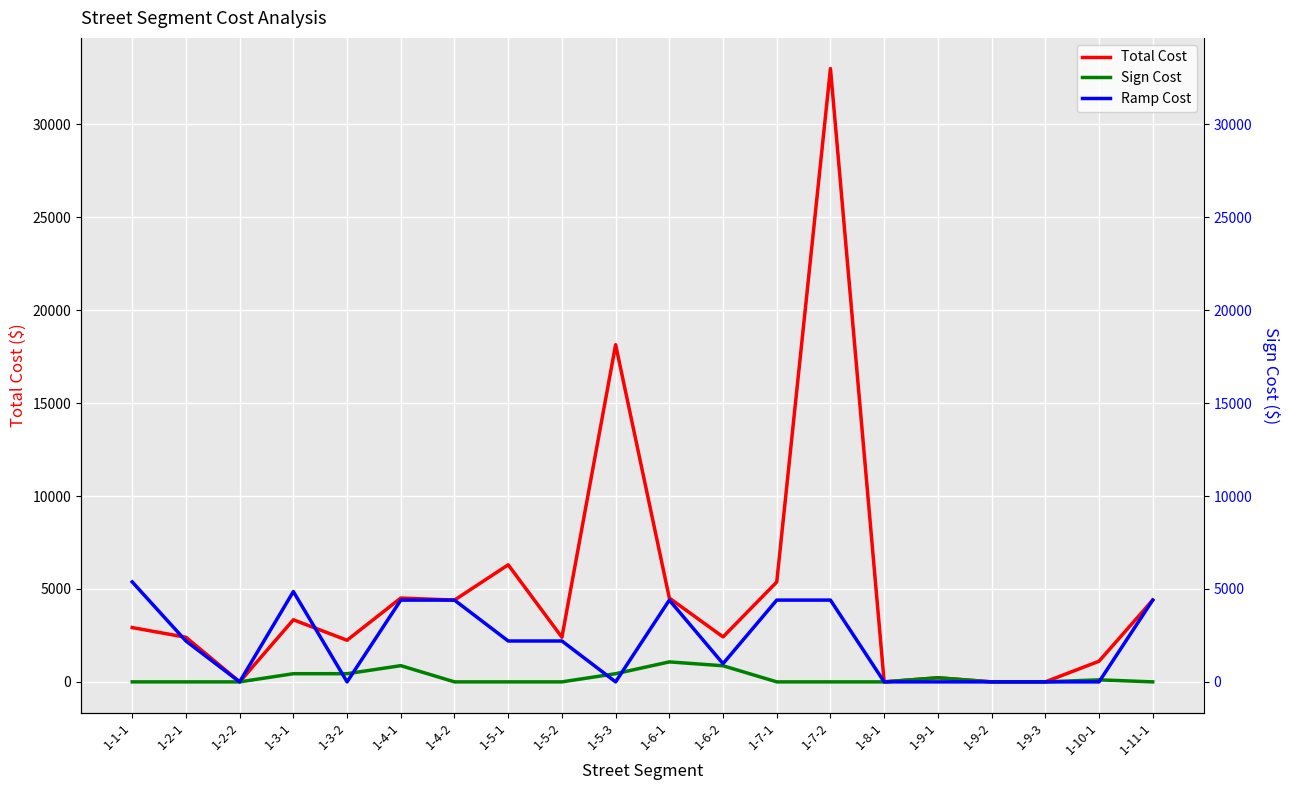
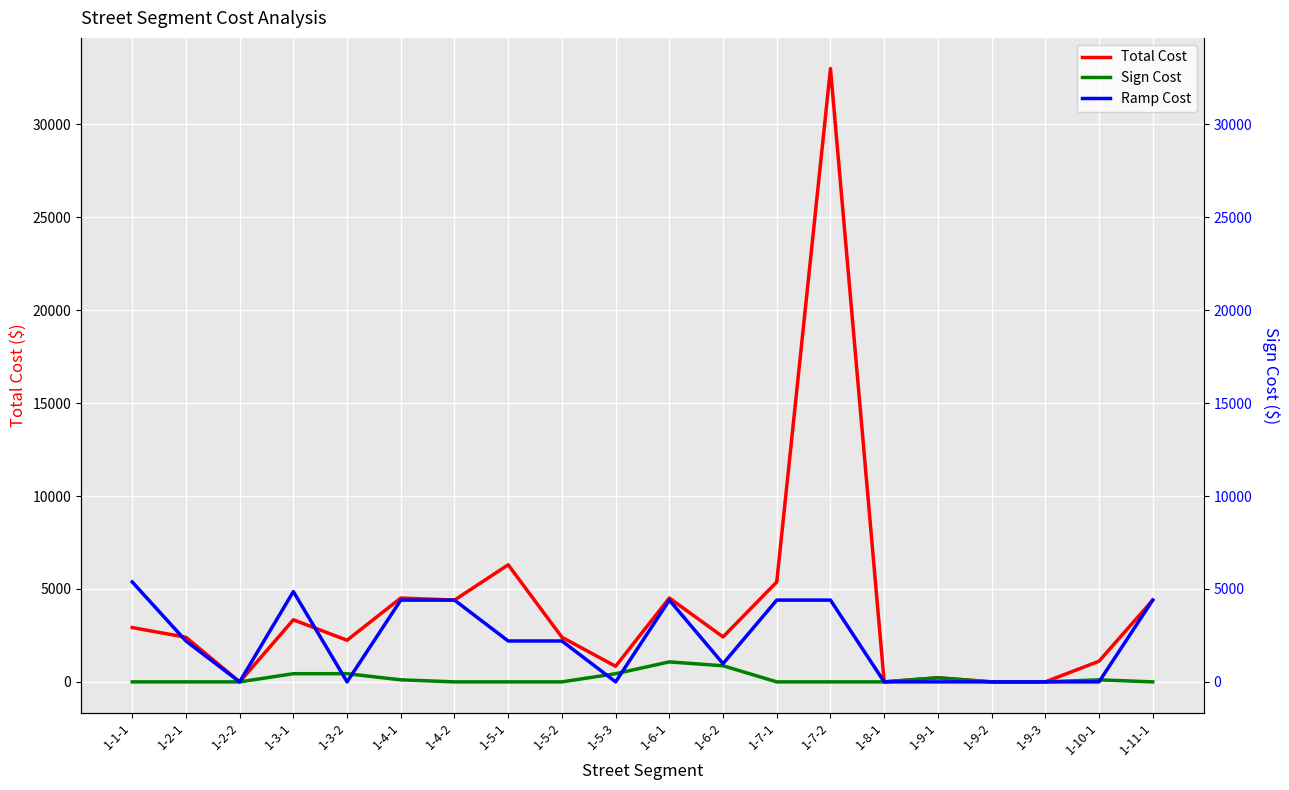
Sign Cost, 1-4-1: 900 -> 100
Total Cost, 1-5-3: 18100 -> 800
